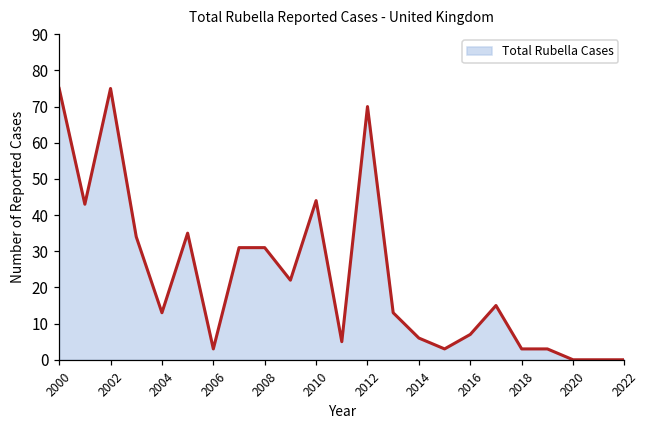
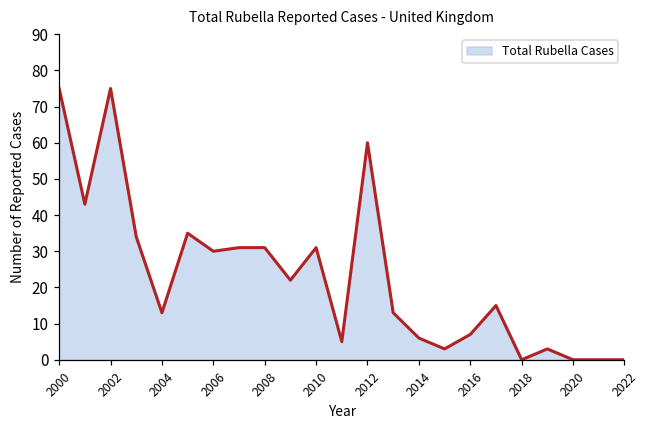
2006: 3 -> 30
2010: 44 -> 31
2012: 70 -> 60
2018: 3 -> 0
